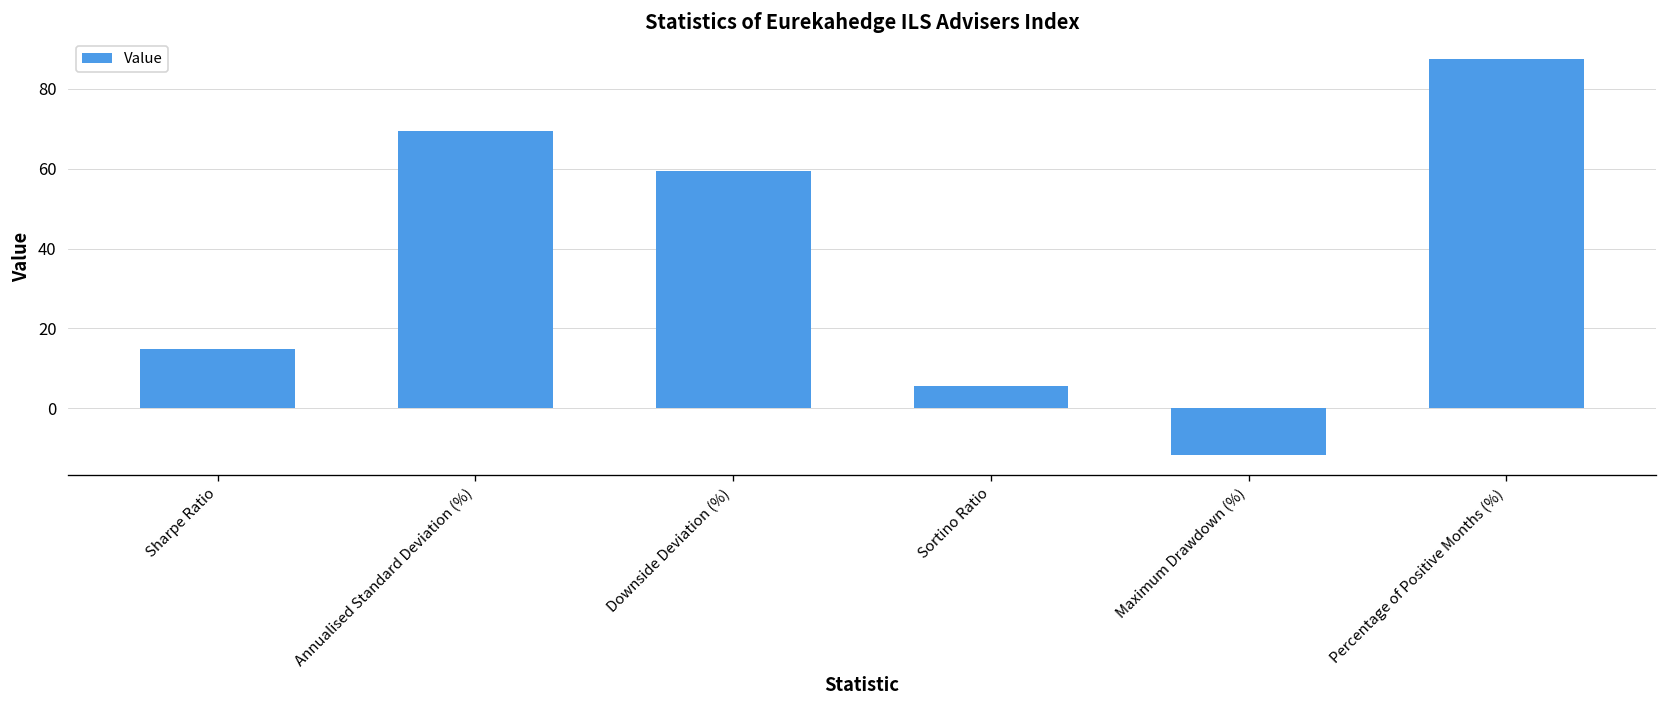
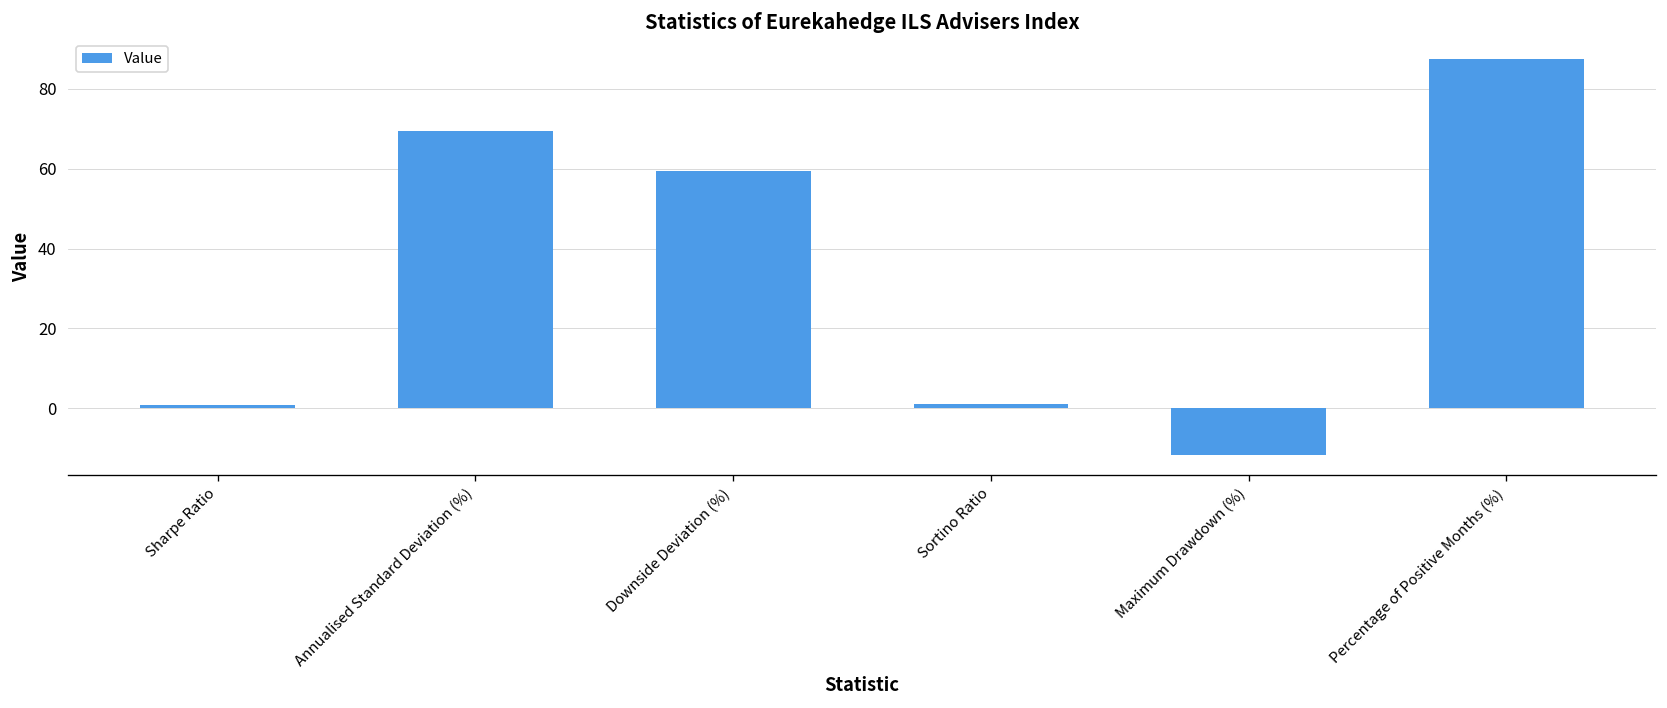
Sharpe Ratio: 15 -> 1
Sortino Ratio: 6 -> 1
